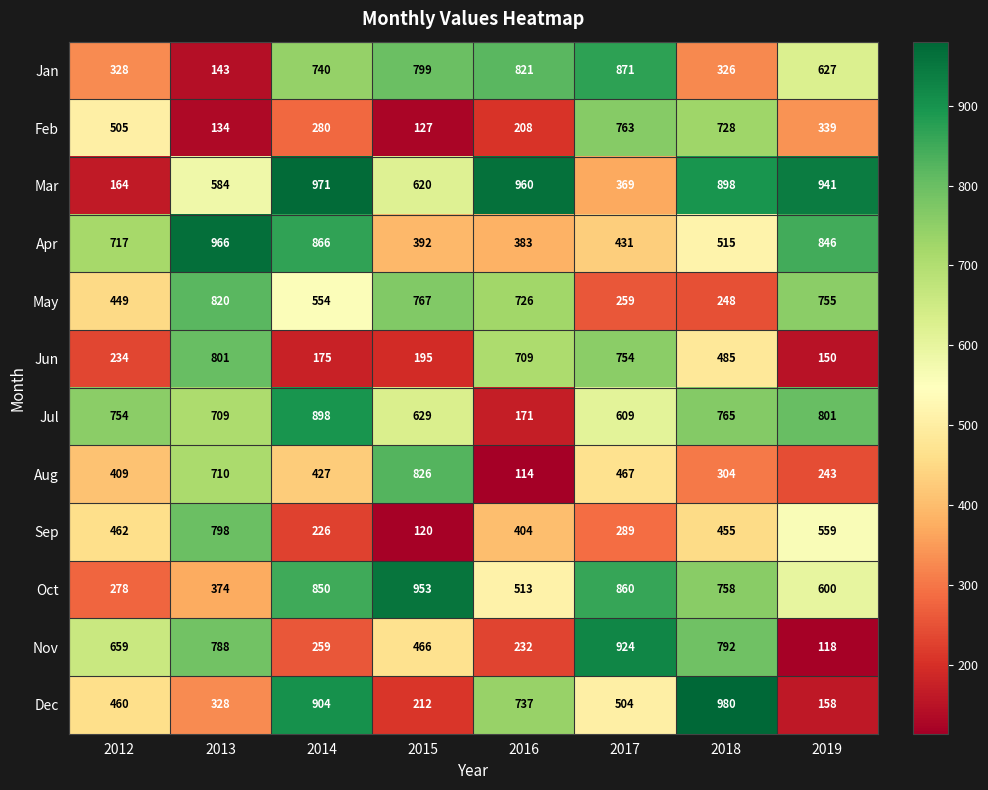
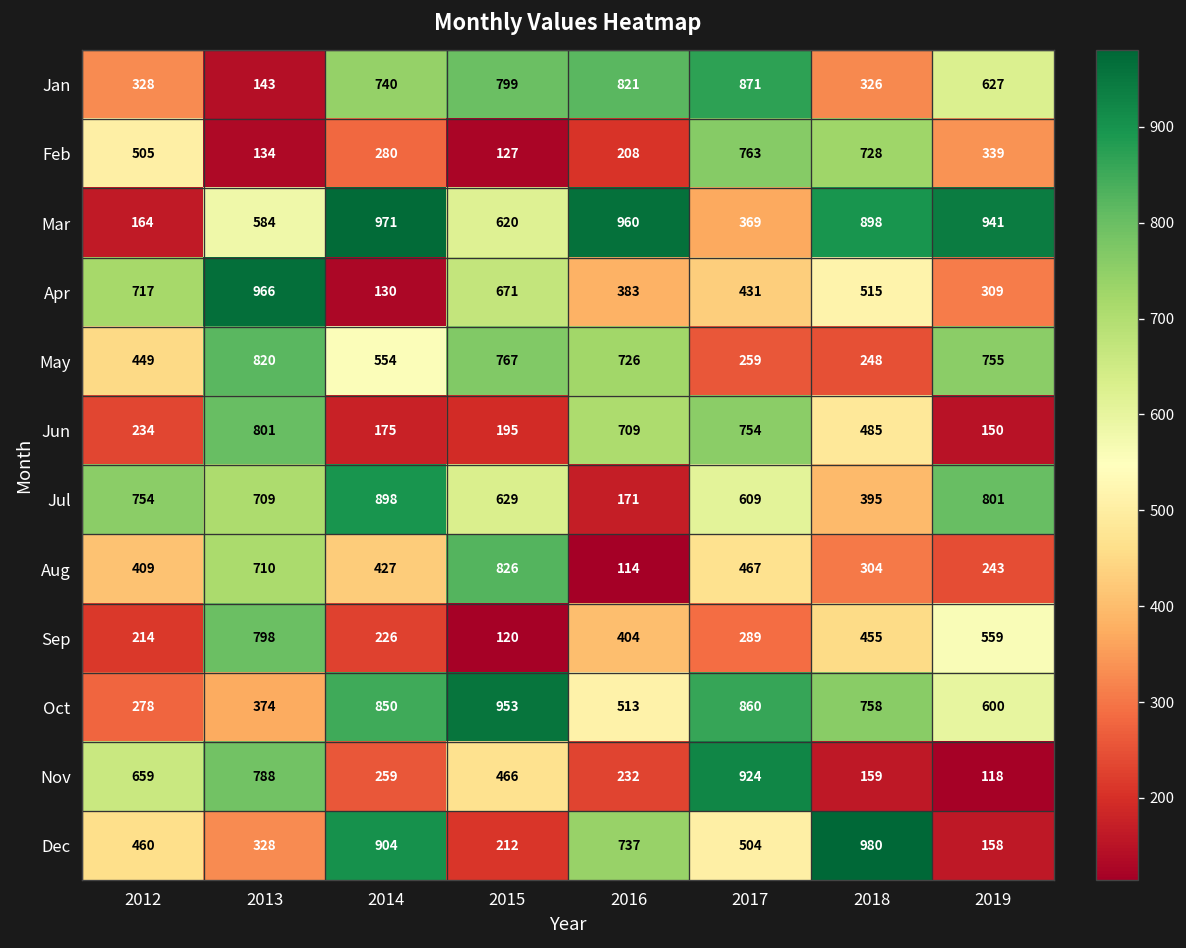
Apr, 2014: 866 -> 130
Apr, 2015: 392 -> 671
Apr, 2019: 846 -> 309
Jul, 2018: 765 -> 395
Sep, 2012: 462 -> 214
Nov, 2018: 792 -> 159
